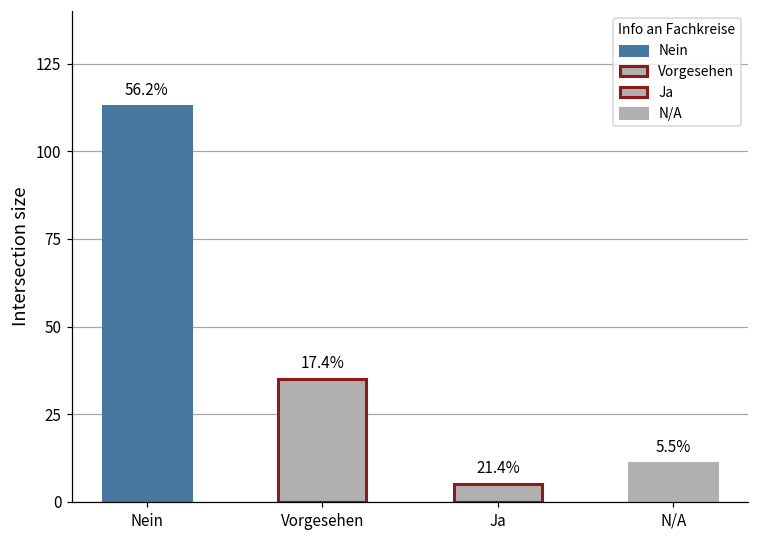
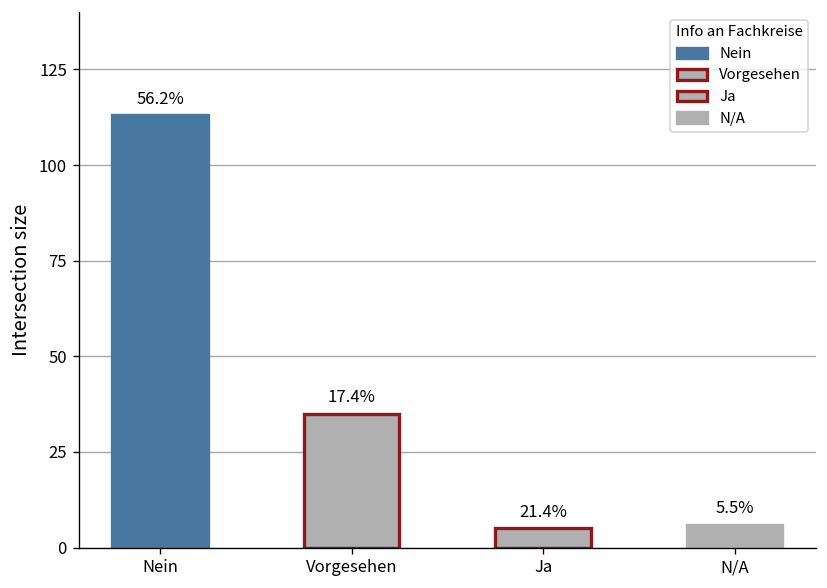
N/A: 11 -> 6
